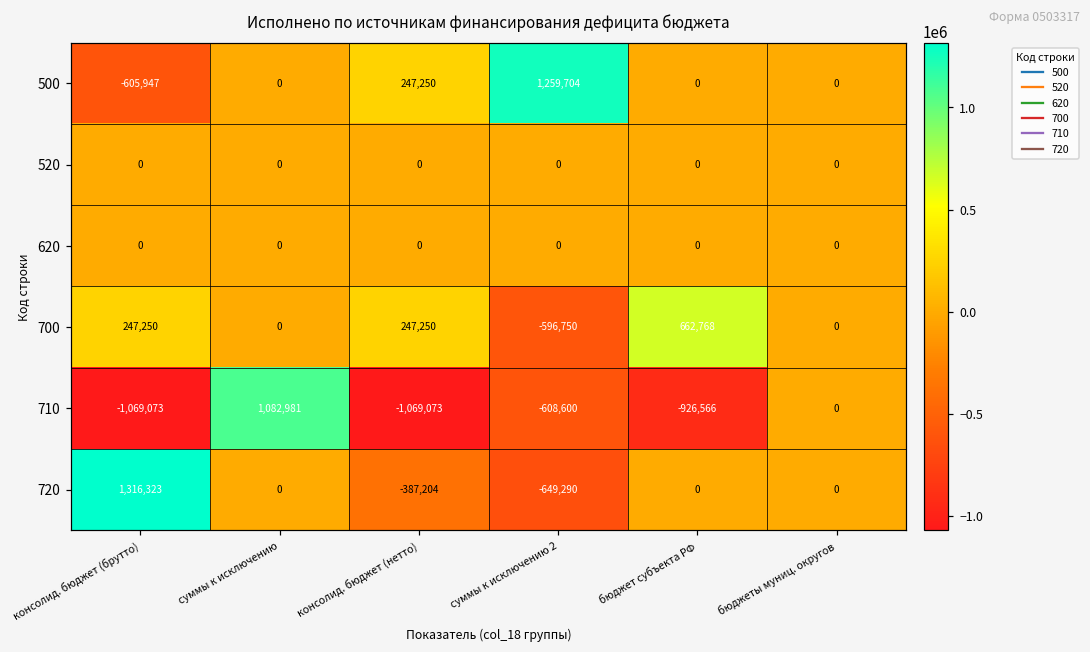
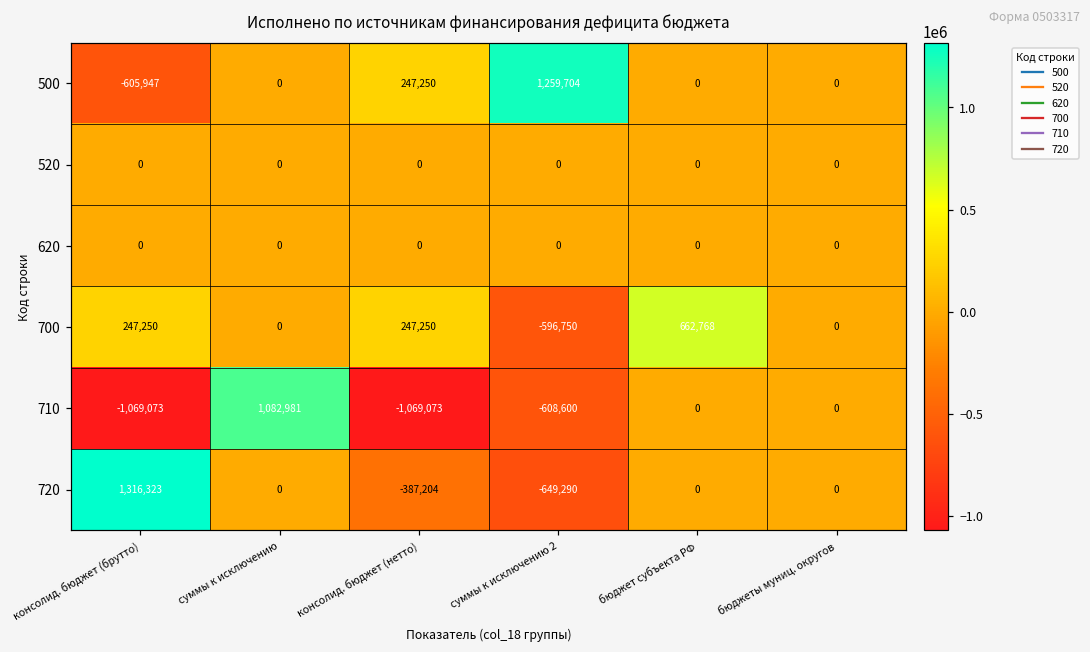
710, бюджет субъекта РФ: -926,566 -> 0
